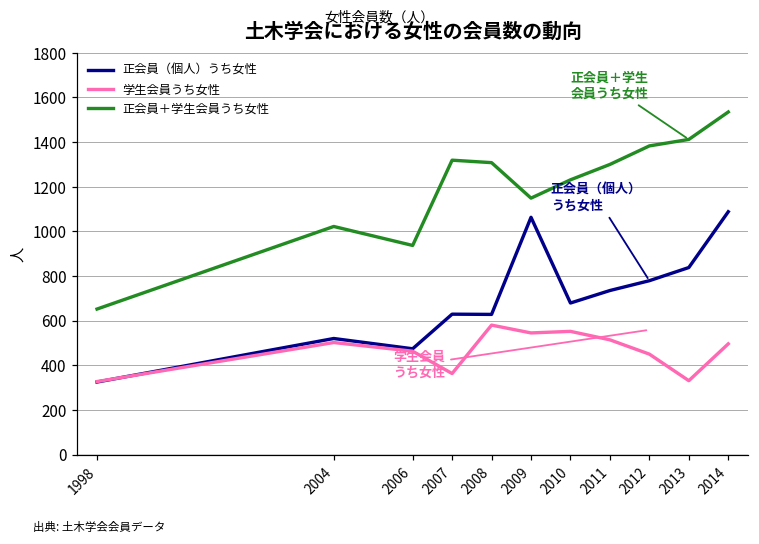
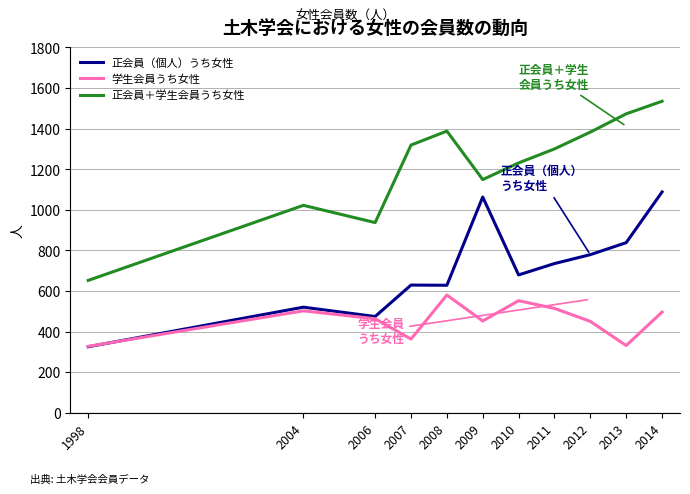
正会員＋学生会員うち女性, 2008: 1310 -> 1390
学生会員うち女性, 2009: 550 -> 450
正会員＋学生会員うち女性, 2013: 1410 -> 1470
